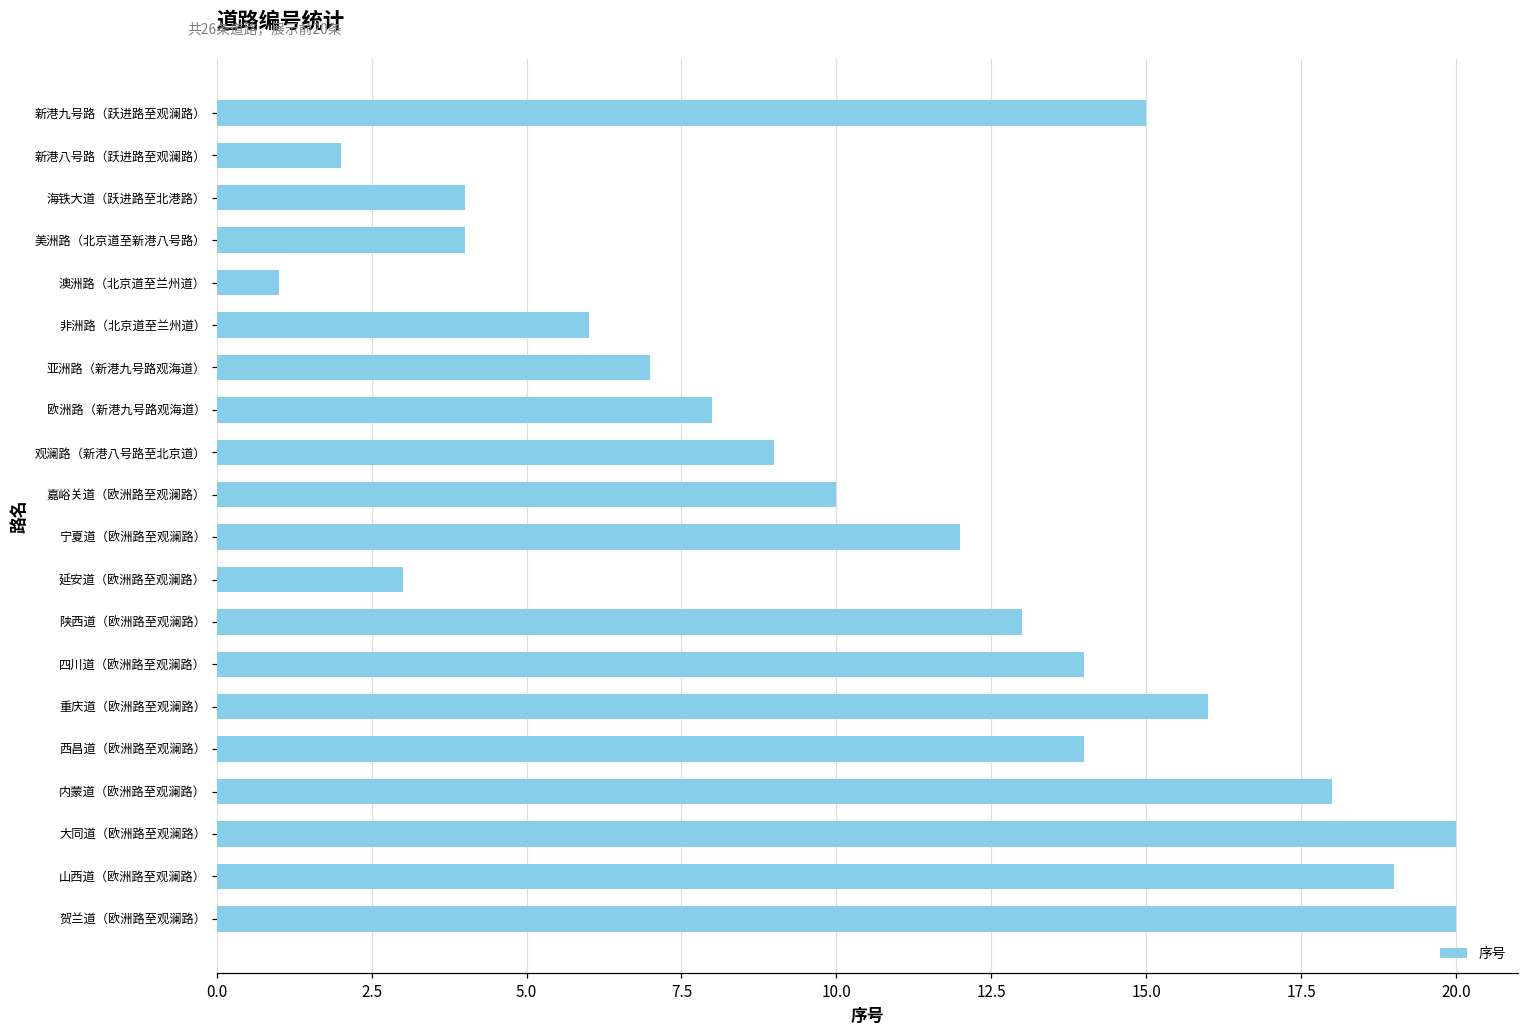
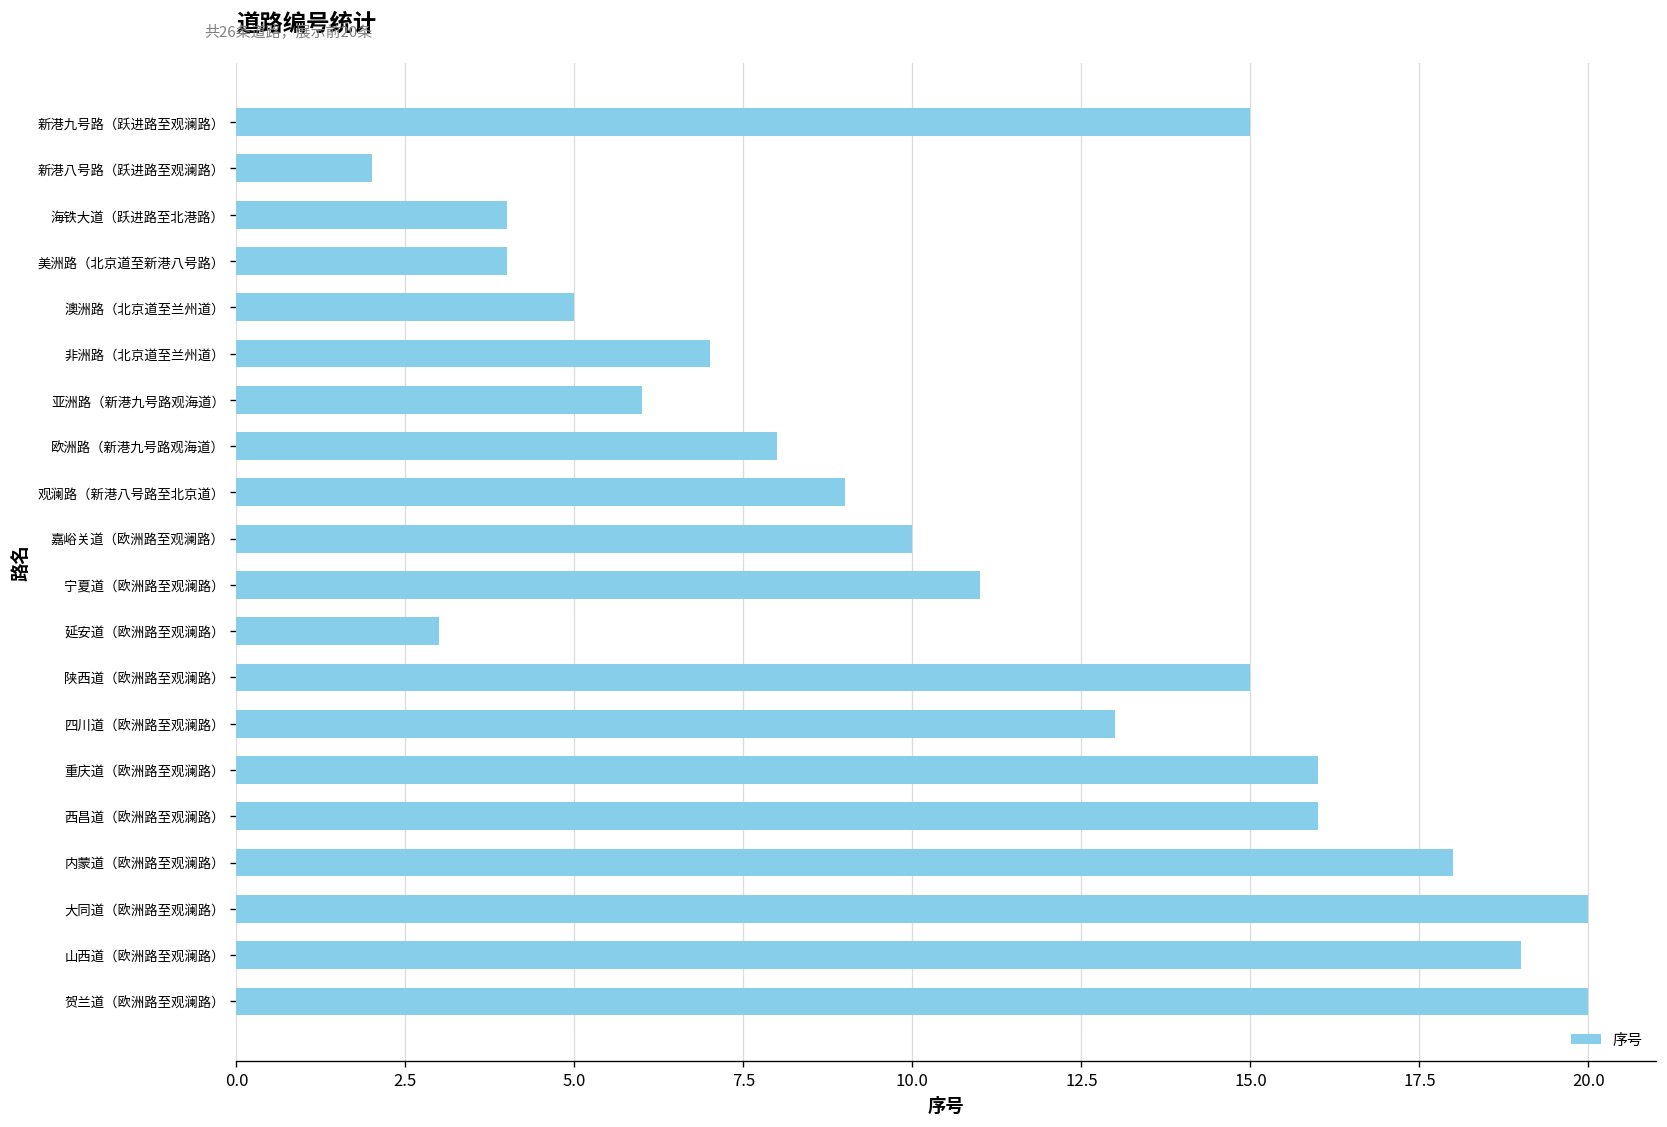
澳洲路（北京道至兰州道）: 1 -> 5
非洲路（北京道至兰州道）: 6 -> 7
亚洲路（新港九号路观海道）: 7 -> 6
宁夏道（欧洲路至观澜路）: 12 -> 11
陕西道（欧洲路至观澜路）: 13 -> 15
四川道（欧洲路至观澜路）: 14 -> 13
西昌道（欧洲路至观澜路）: 14 -> 16
